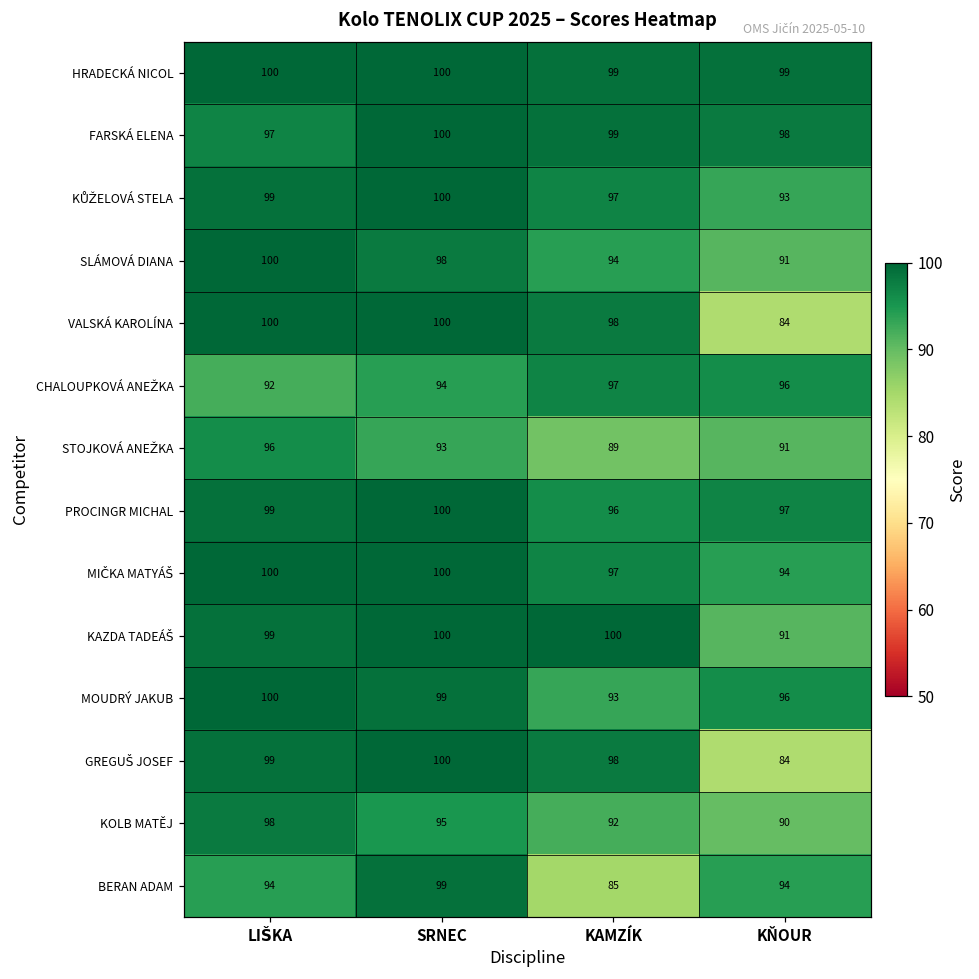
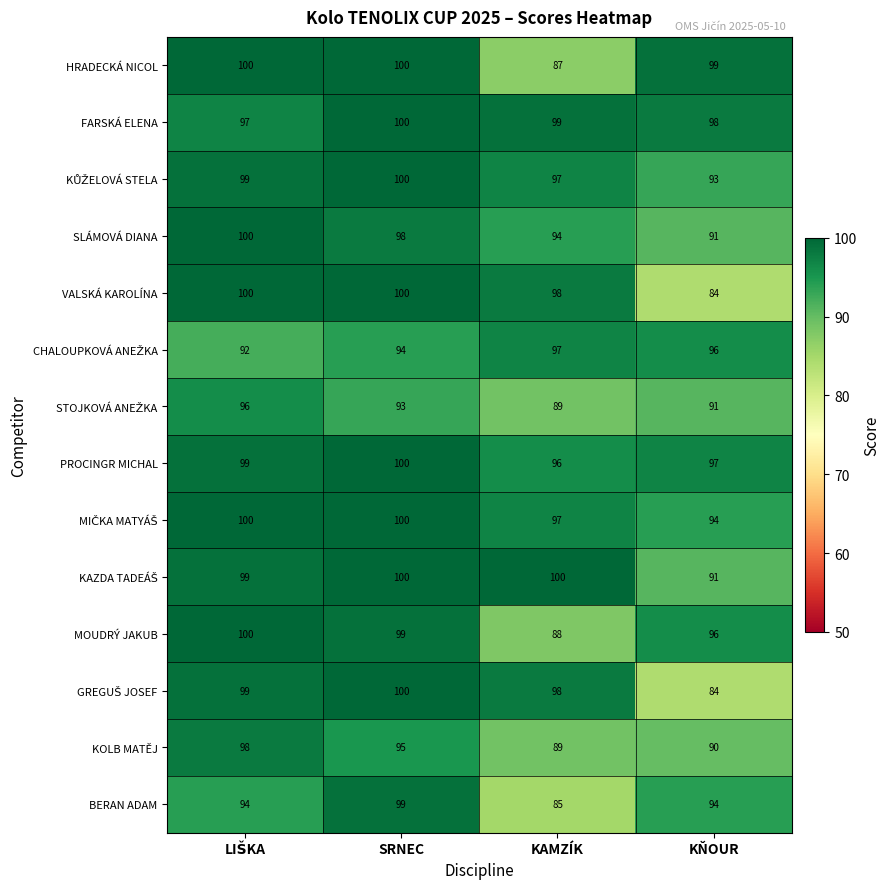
HRADECKÁ NICOL, KAMZÍK: 99 -> 87
MOUDRÝ JAKUB, KAMZÍK: 93 -> 88
KOLB MATĚJ, KAMZÍK: 92 -> 89
